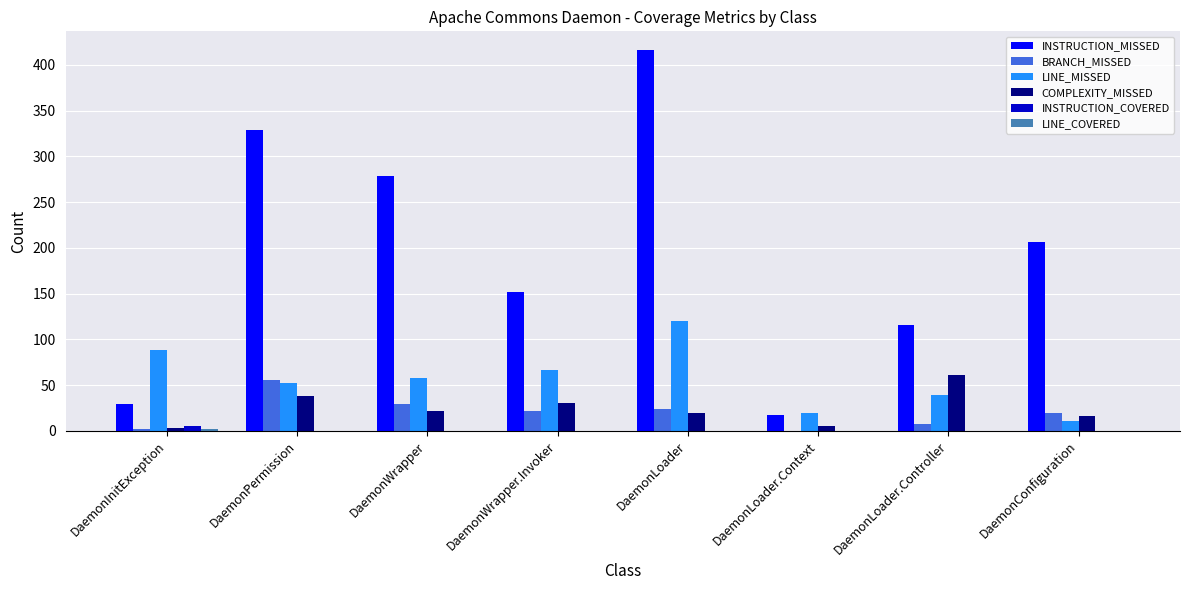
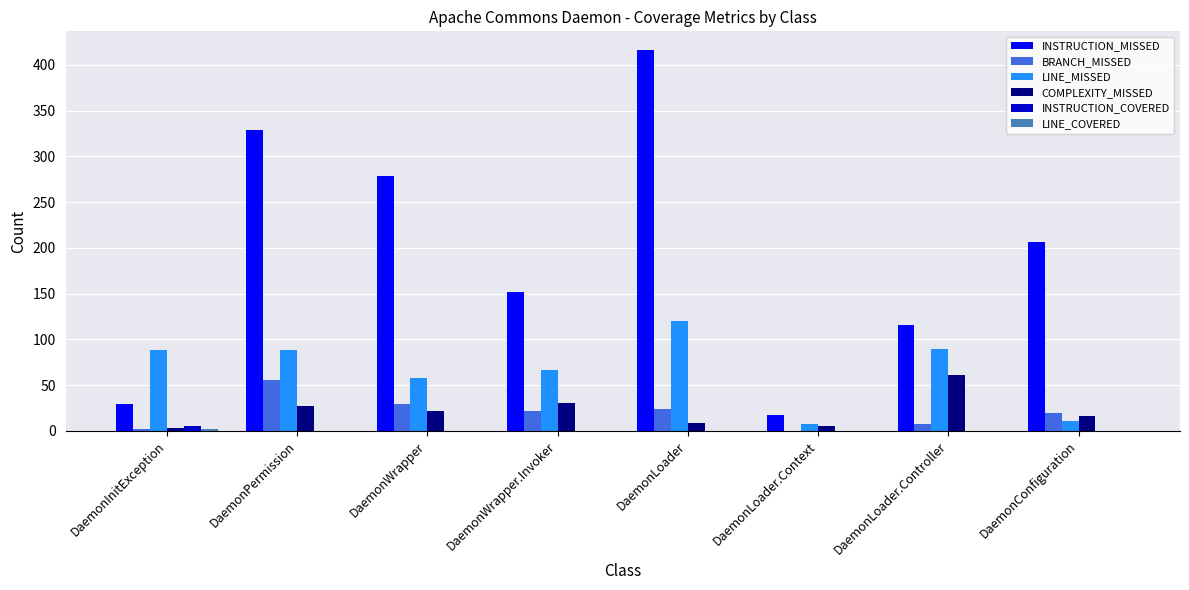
LINE_MISSED, DaemonPermission: 50 -> 90
COMPLEXITY_MISSED, DaemonPermission: 40 -> 30
COMPLEXITY_MISSED, DaemonLoader: 20 -> 10
LINE_MISSED, DaemonLoader.Context: 20 -> 10
LINE_MISSED, DaemonLoader.Controller: 40 -> 90
